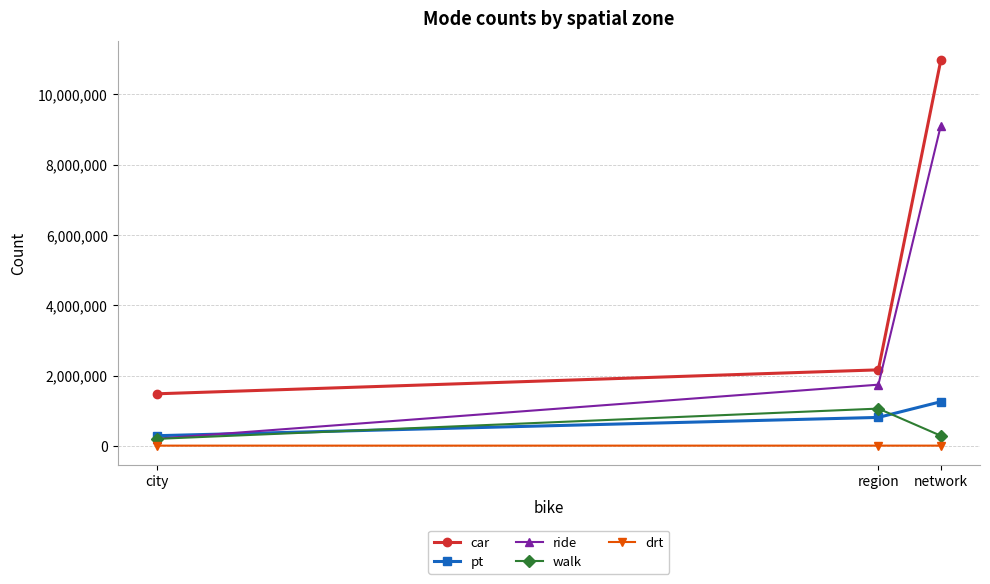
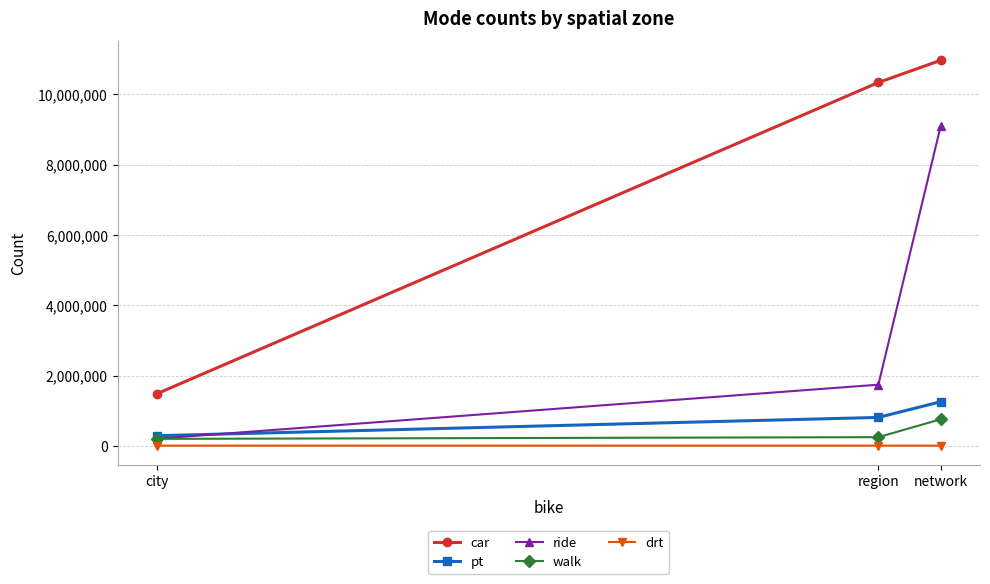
car, region: 2,200,000 -> 10,300,000
walk, region: 1,100,000 -> 200,000
walk, network: 300,000 -> 800,000
